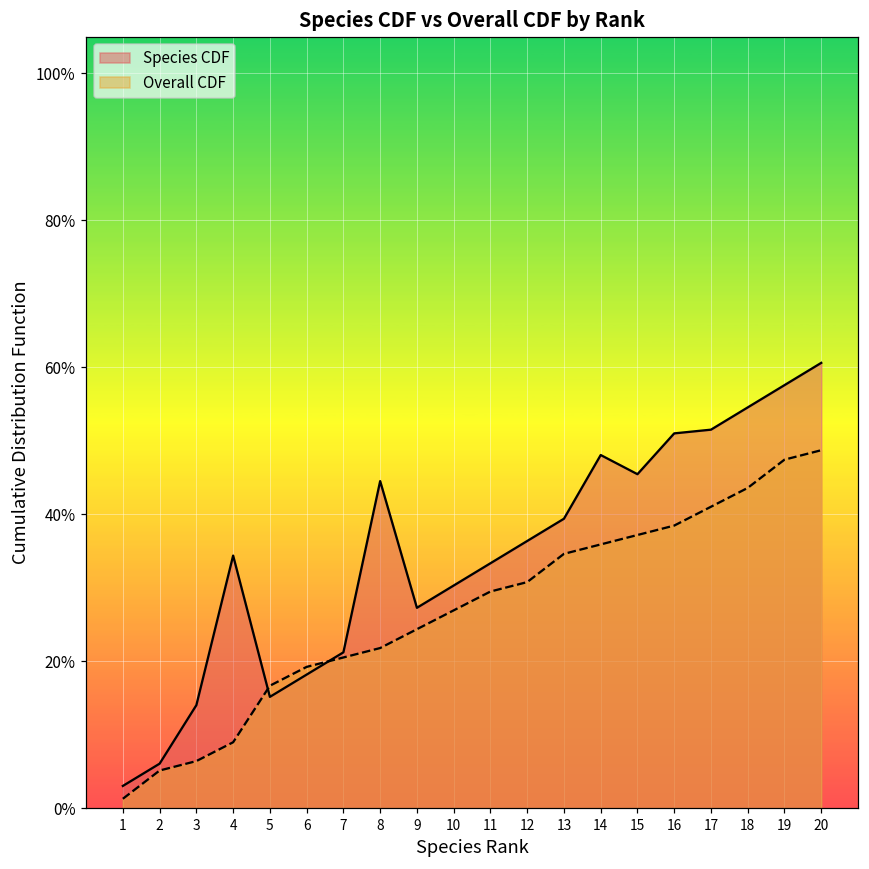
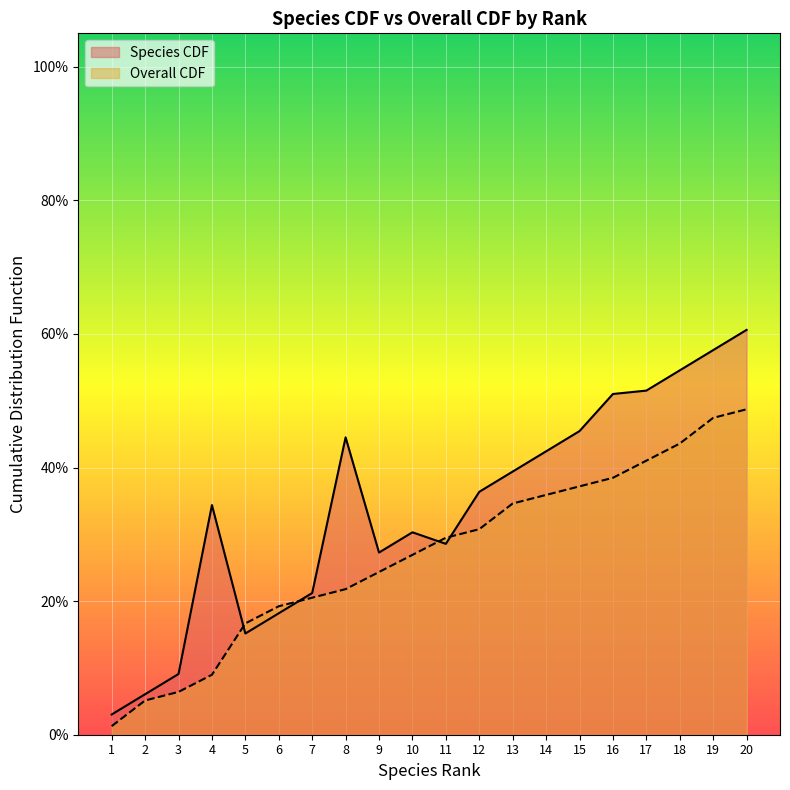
Species CDF, 3: 14% -> 9%
Species CDF, 11: 33% -> 29%
Species CDF, 14: 48% -> 42%
